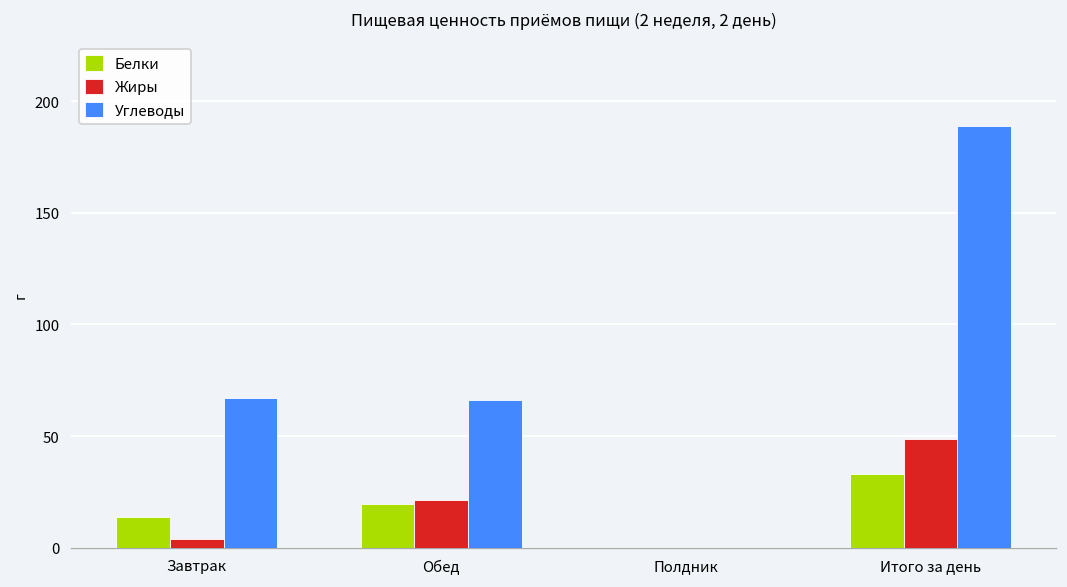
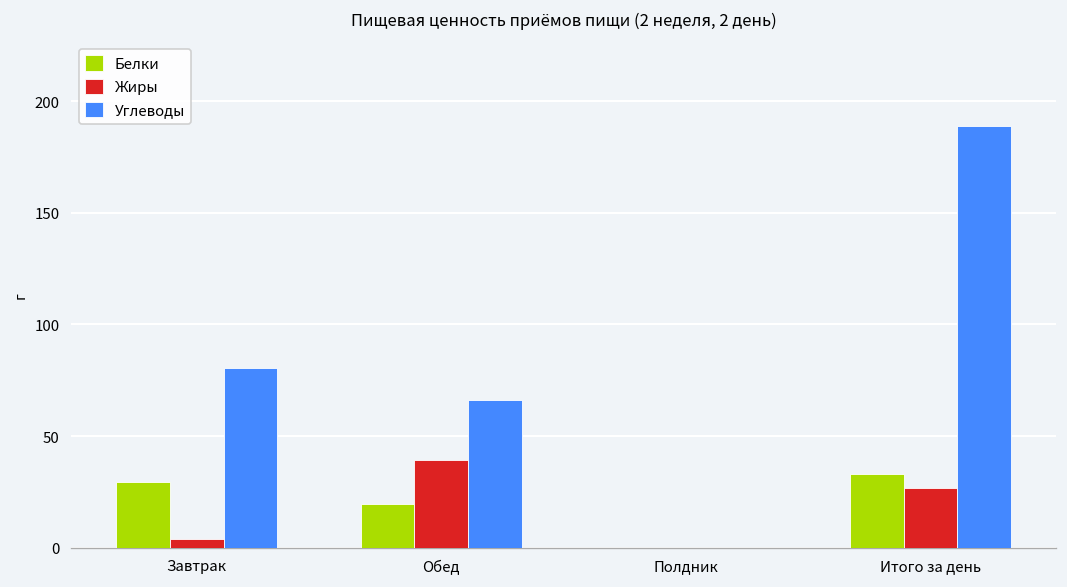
Белки, Завтрак: 14 -> 29
Углеводы, Завтрак: 67 -> 80
Жиры, Обед: 21 -> 39
Жиры, Итого за день: 49 -> 27
